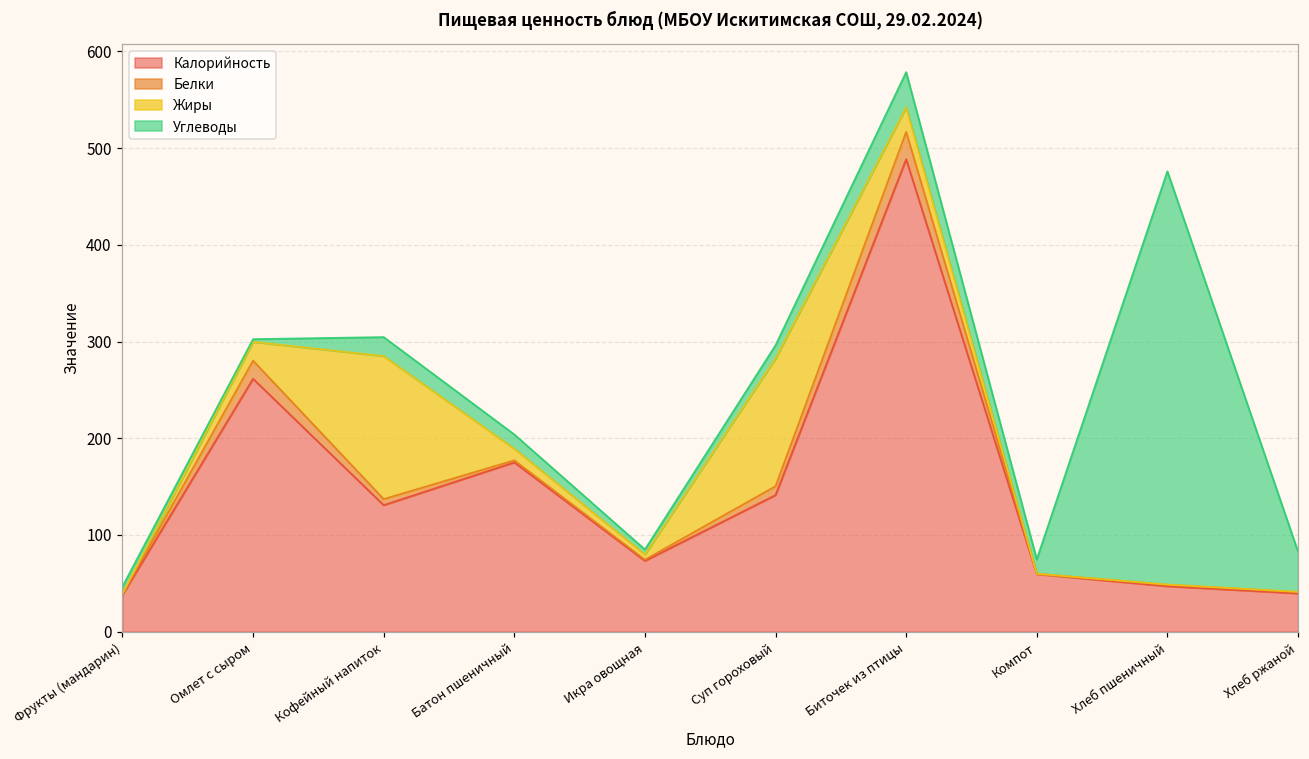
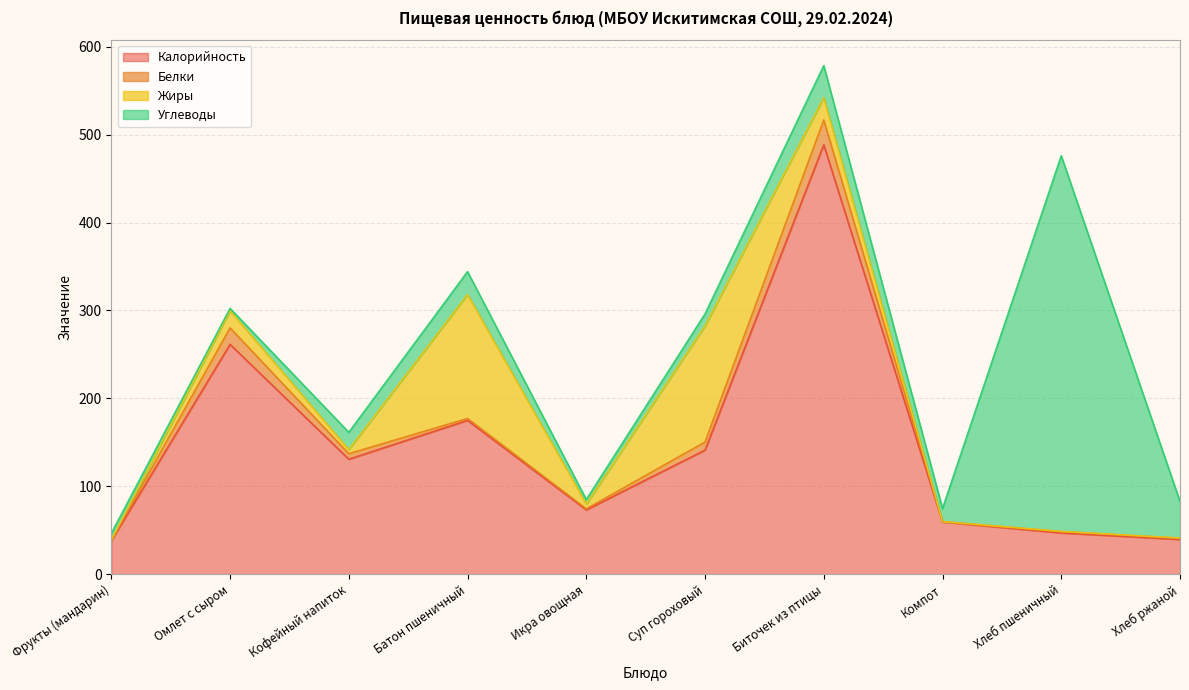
Жиры, Кофейный напиток: 150 -> 0
Жиры, Батон пшеничный: 10 -> 140
Углеводы, Батон пшеничный: 10 -> 30
